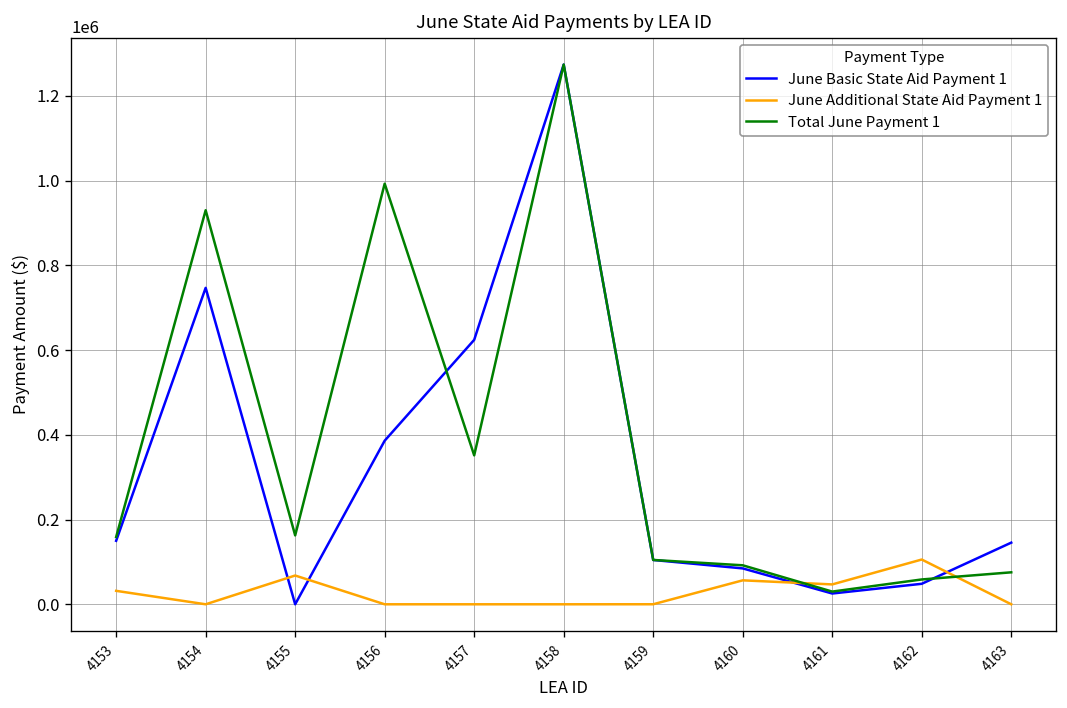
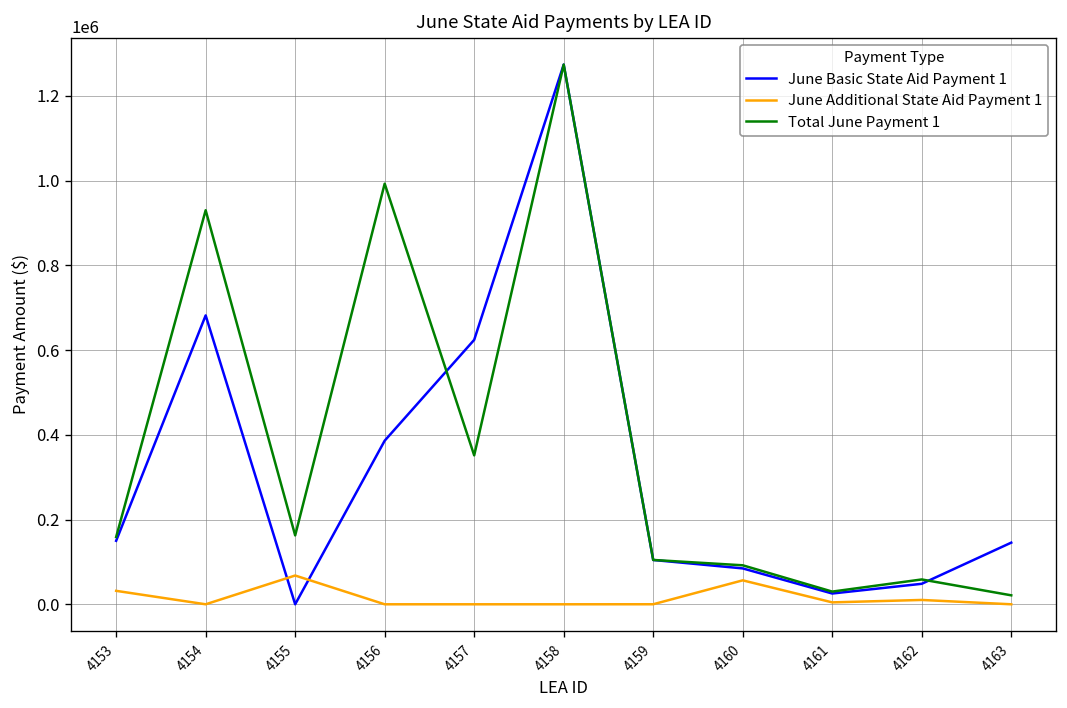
June Basic State Aid Payment 1, 4154: 750000 -> 680000
June Additional State Aid Payment 1, 4161: 50000 -> 0
June Additional State Aid Payment 1, 4162: 110000 -> 10000
Total June Payment 1, 4163: 80000 -> 20000
